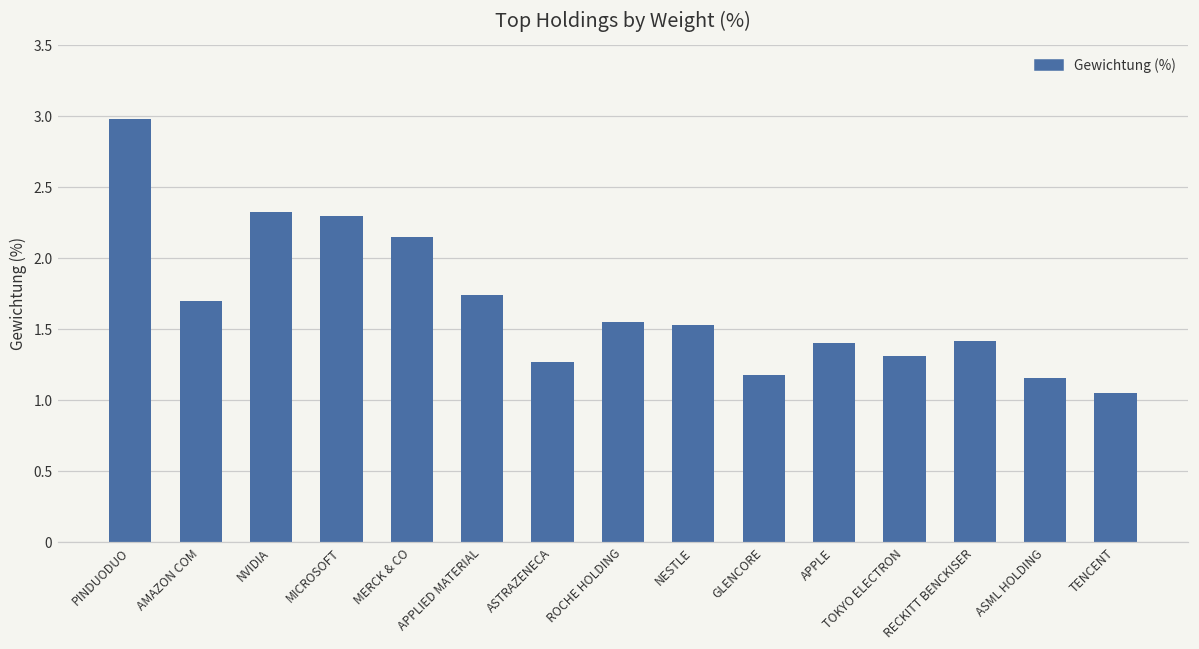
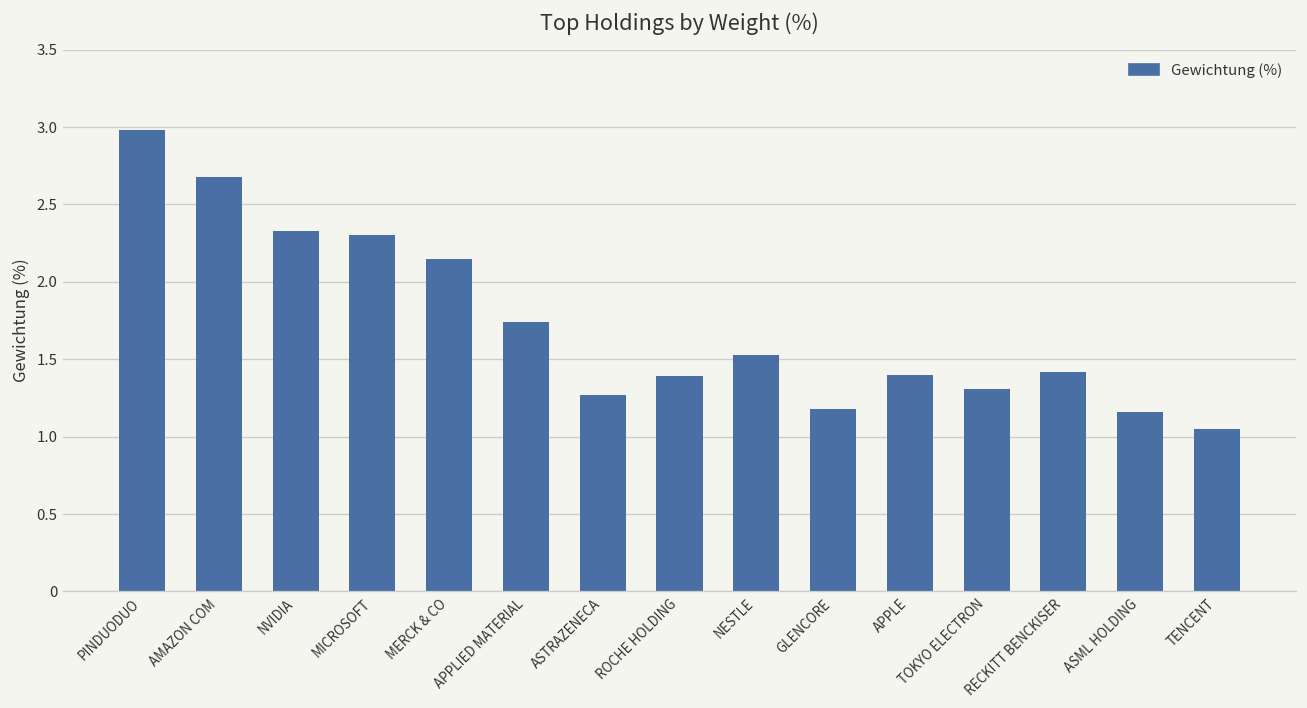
AMAZON COM: 1.70 -> 2.68
ROCHE HOLDING: 1.55 -> 1.39
